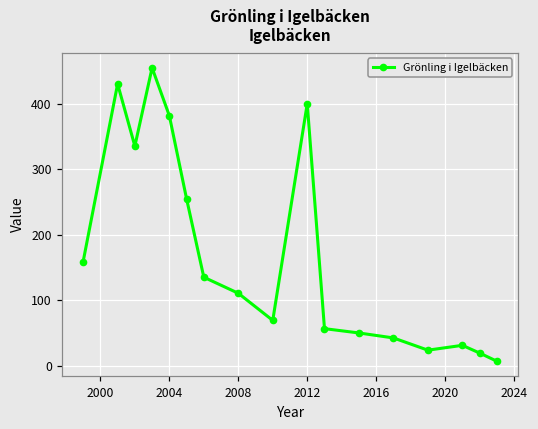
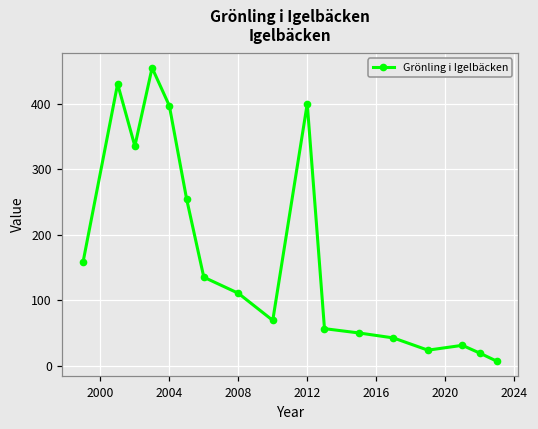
2004: 380 -> 400
